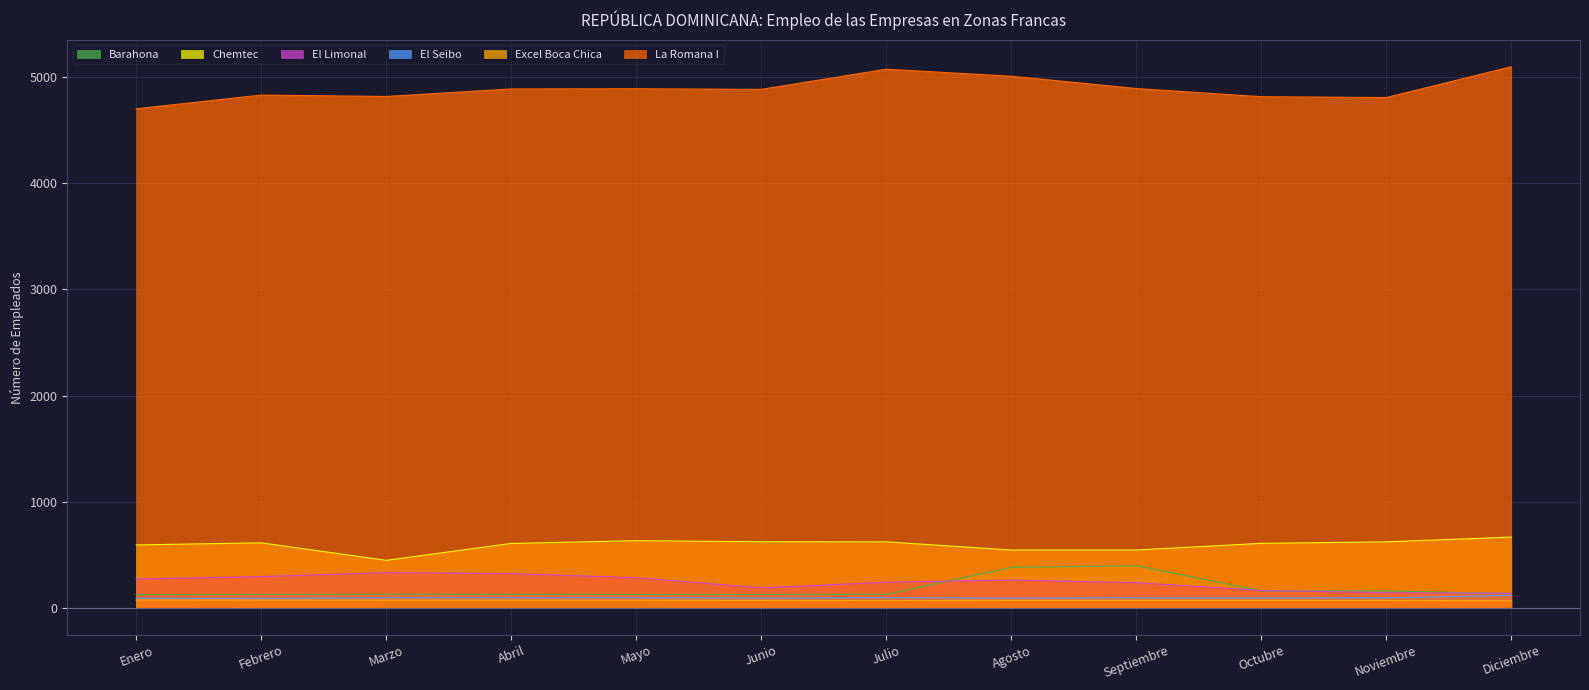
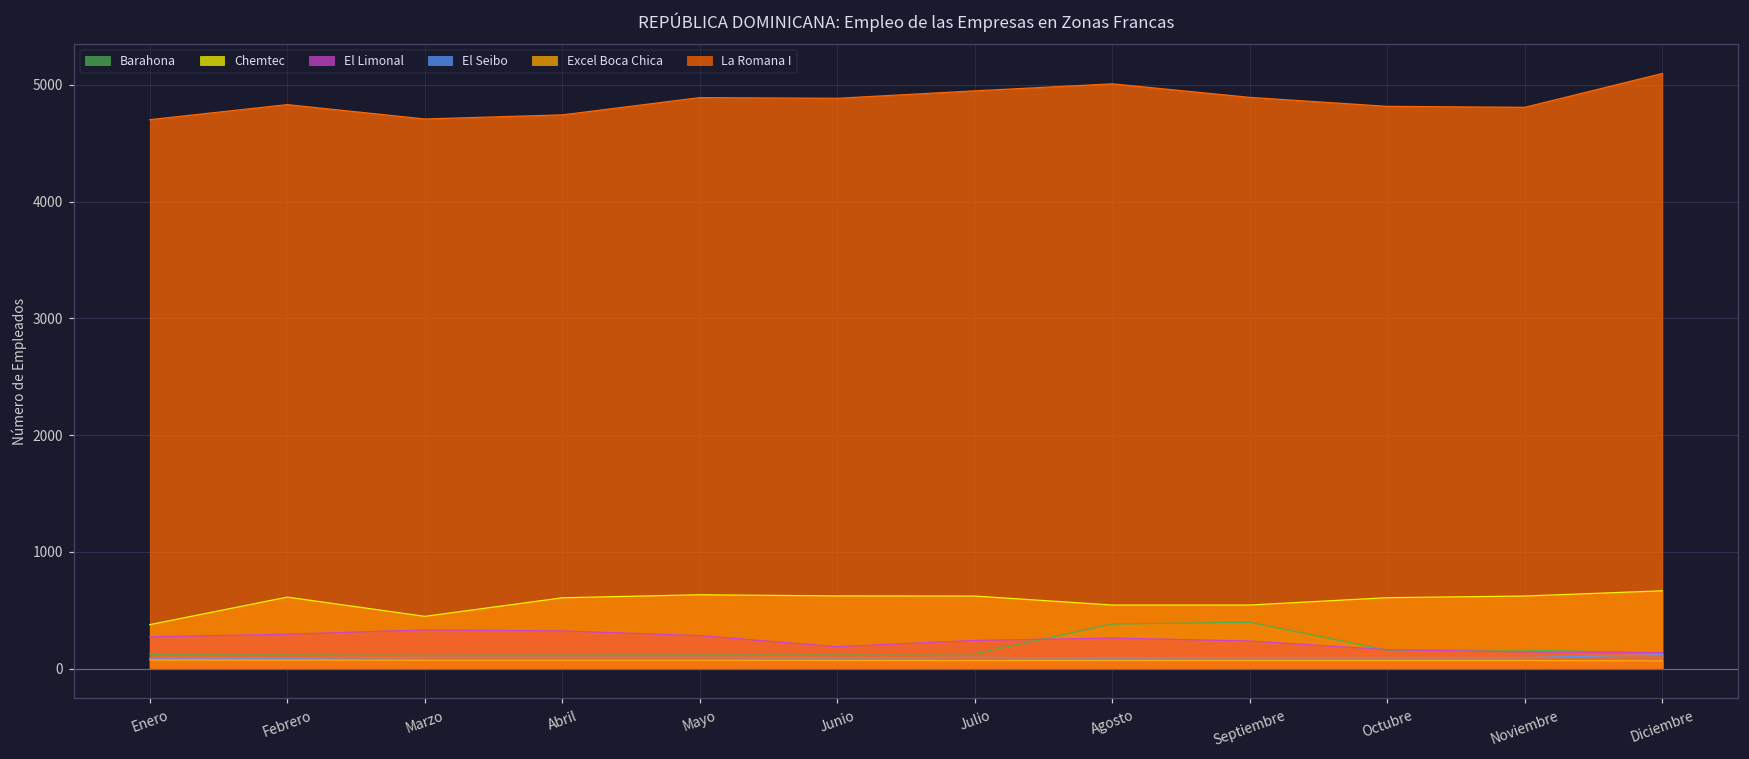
Chemtec, Enero: 590 -> 380
La Romana I, Marzo: 4820 -> 4710
La Romana I, Abril: 4890 -> 4740
La Romana I, Julio: 5080 -> 4950
